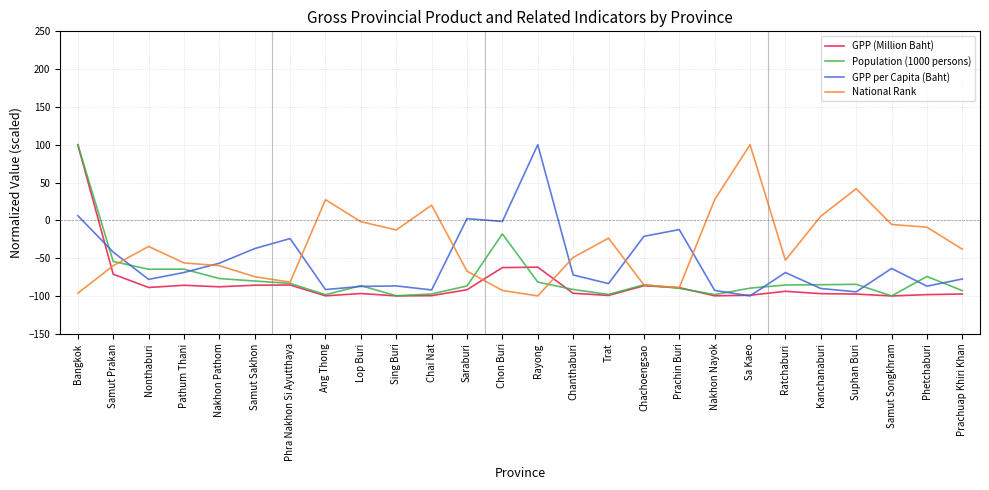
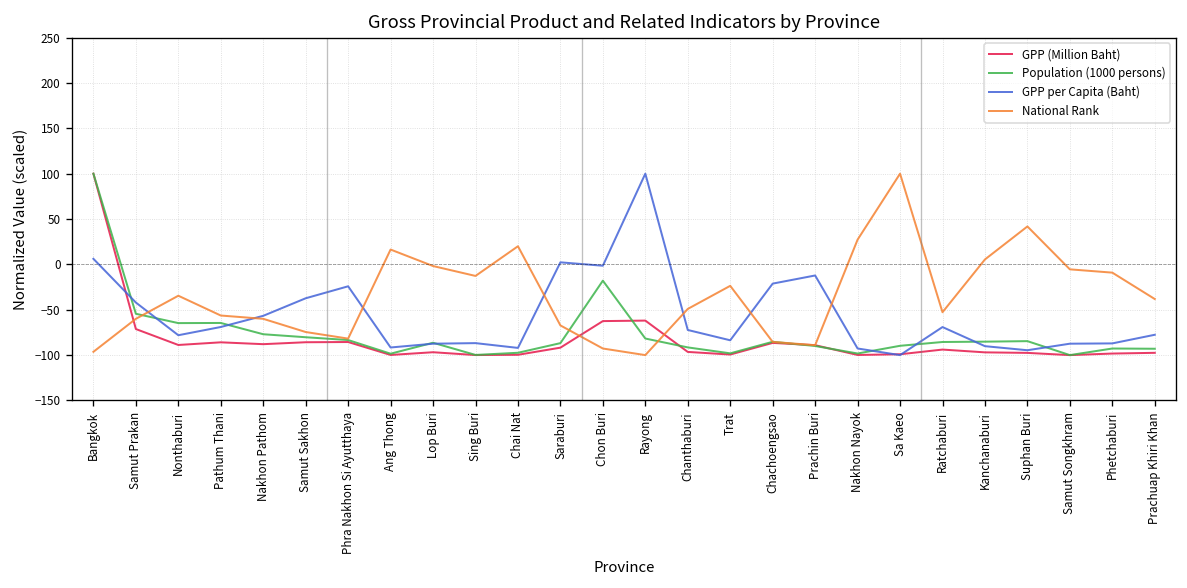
National Rank, Ang Thong: 30 -> 20
GPP per Capita (Baht), Samut Songkhram: -60 -> -90
Population (1000 persons), Phetchaburi: -70 -> -90
